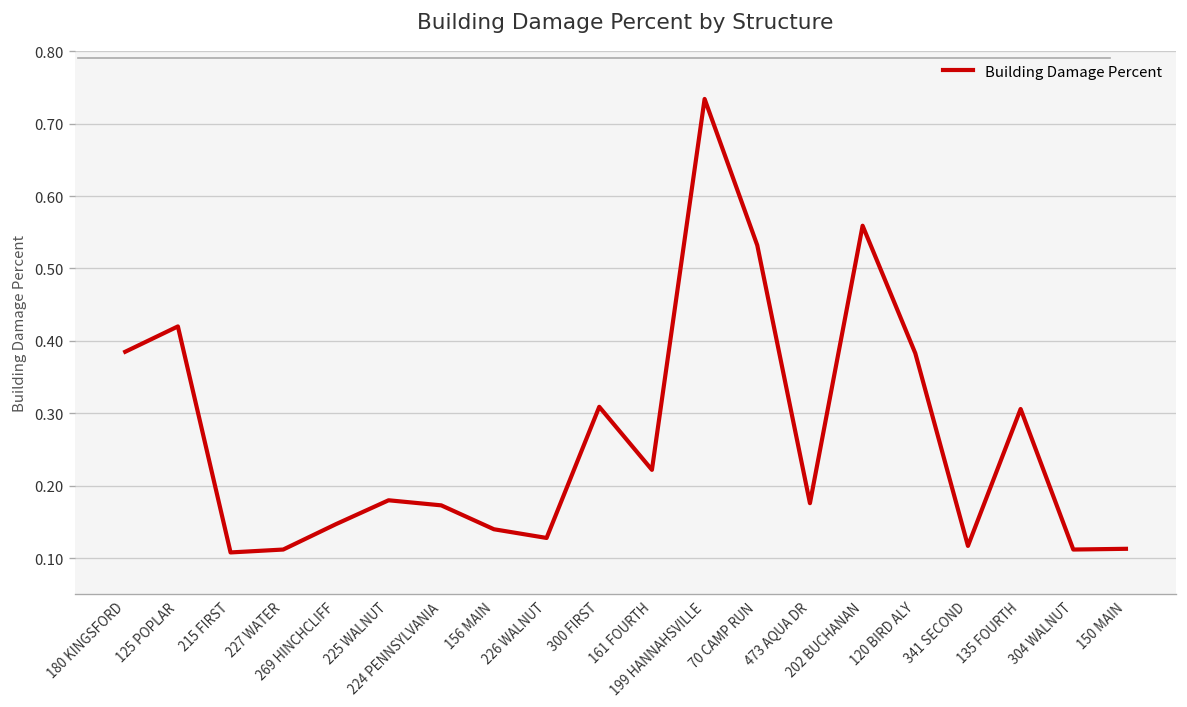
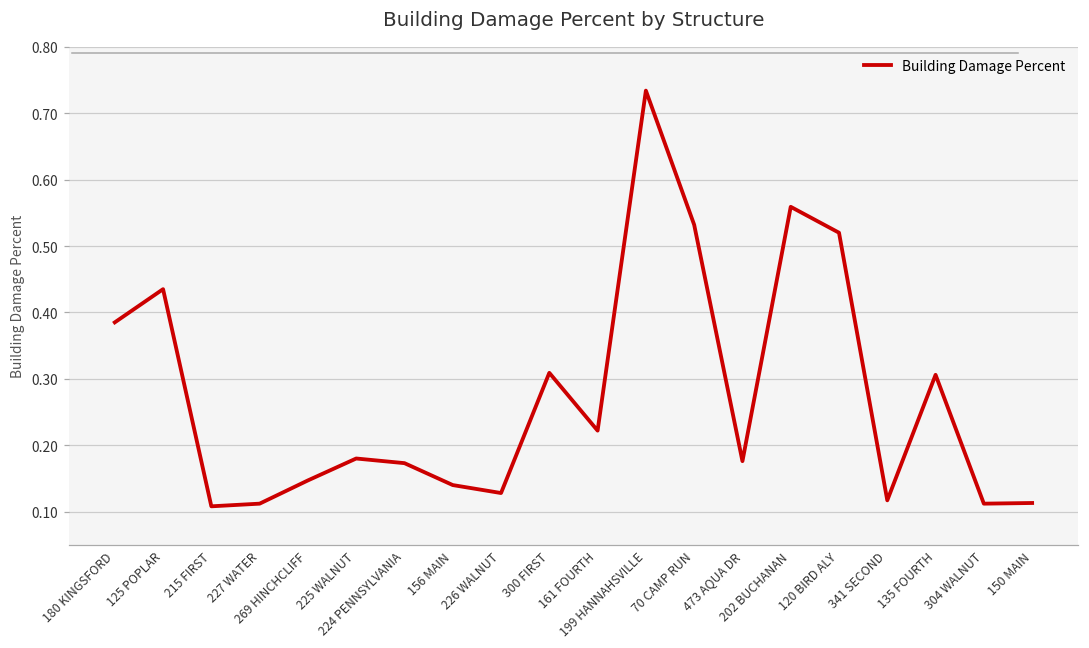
125 POPLAR: 0.42 -> 0.44
120 BIRD ALY: 0.38 -> 0.52
